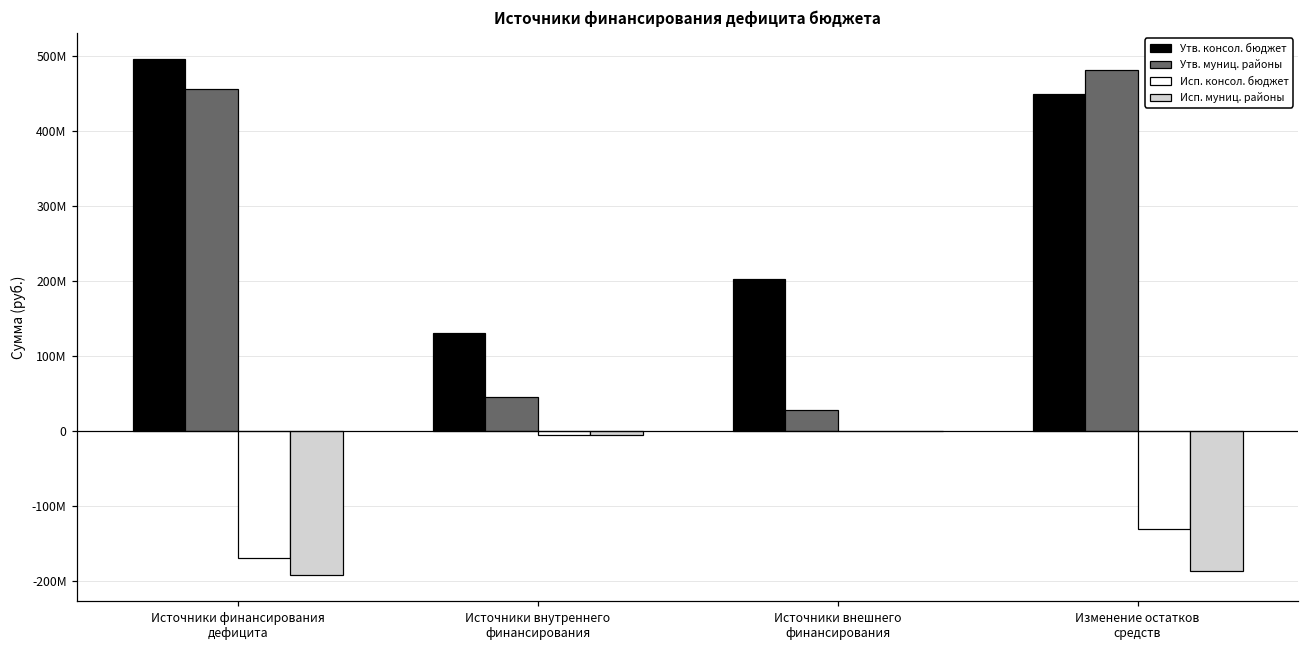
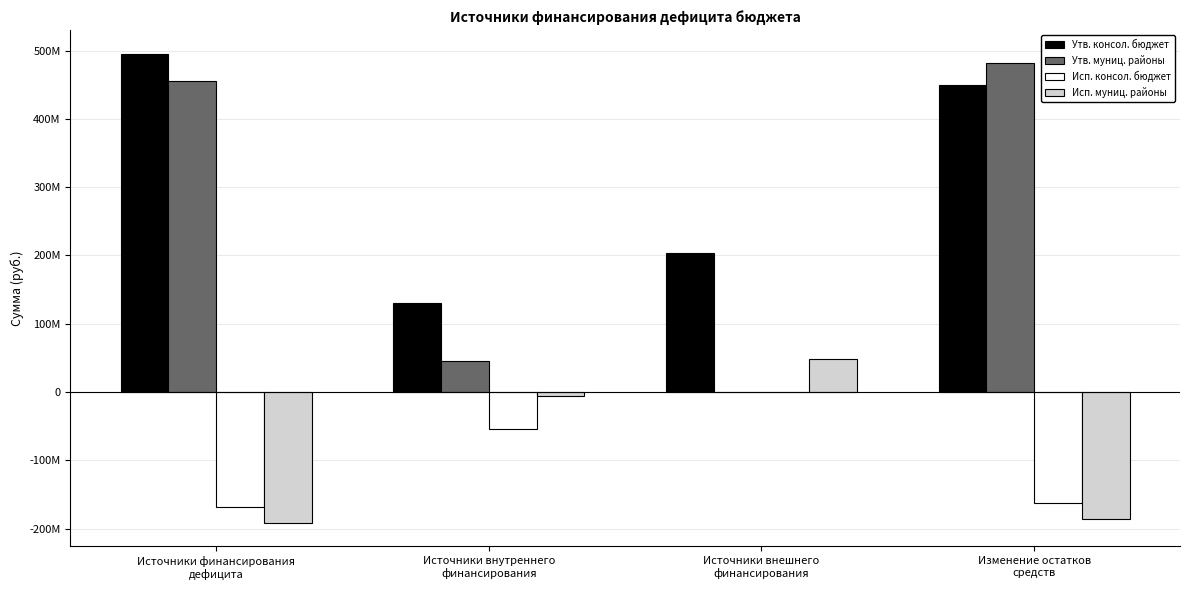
Исп. консол. бюджет, Источники внутреннего финансирования: -10000000 -> -50000000
Утв. муниц. районы, Источники внешнего финансирования: 30000000 -> 0
Исп. муниц. районы, Источники внешнего финансирования: 0 -> 50000000
Исп. консол. бюджет, Изменение остатков средств: -130000000 -> -160000000
